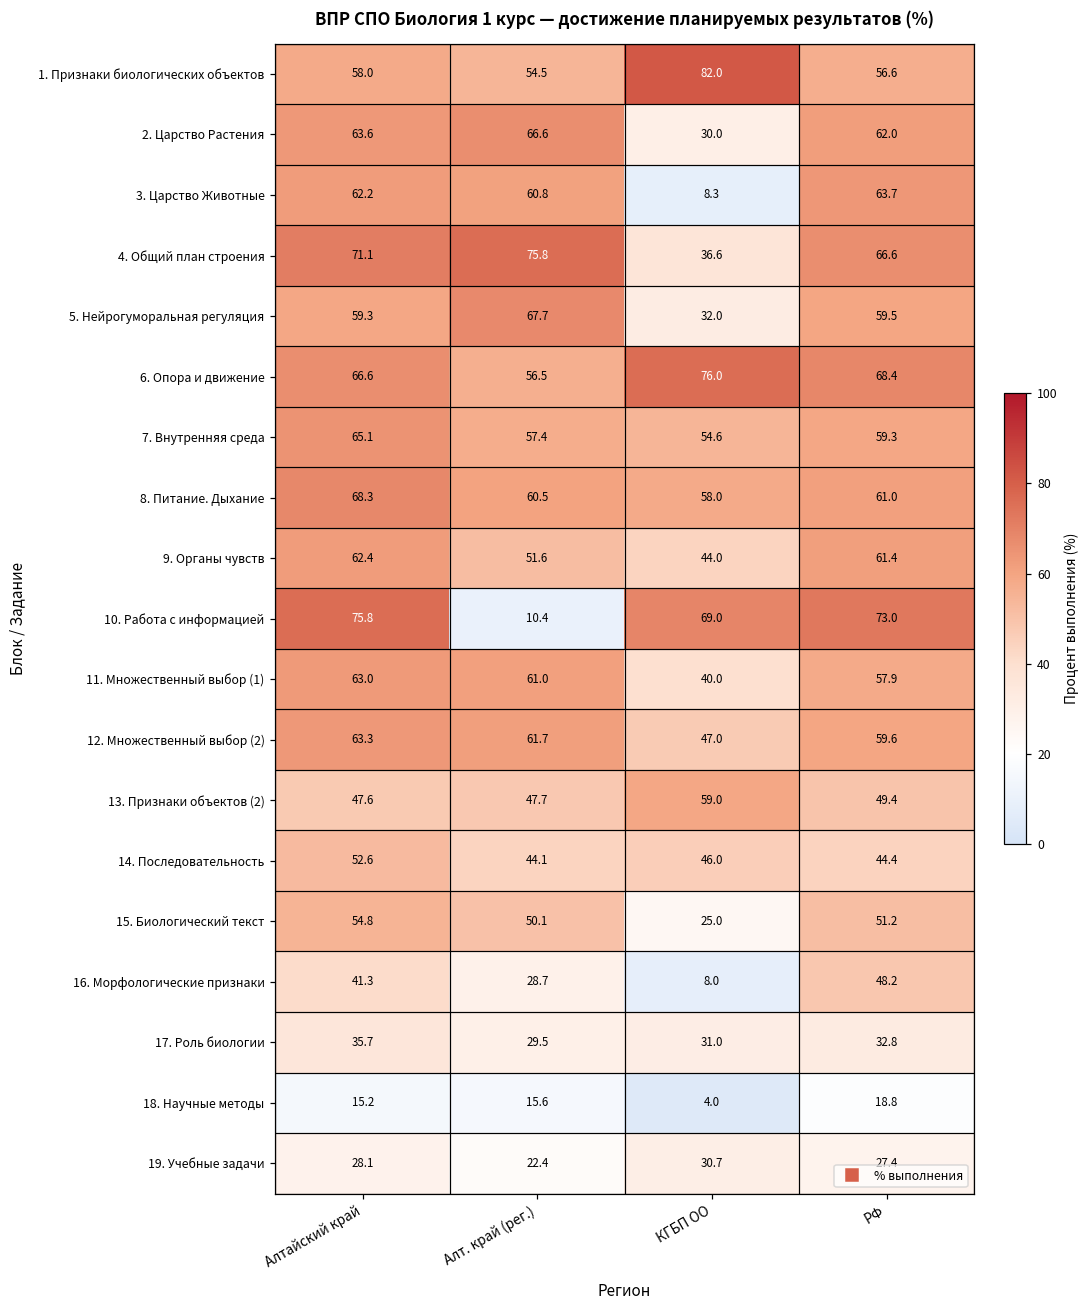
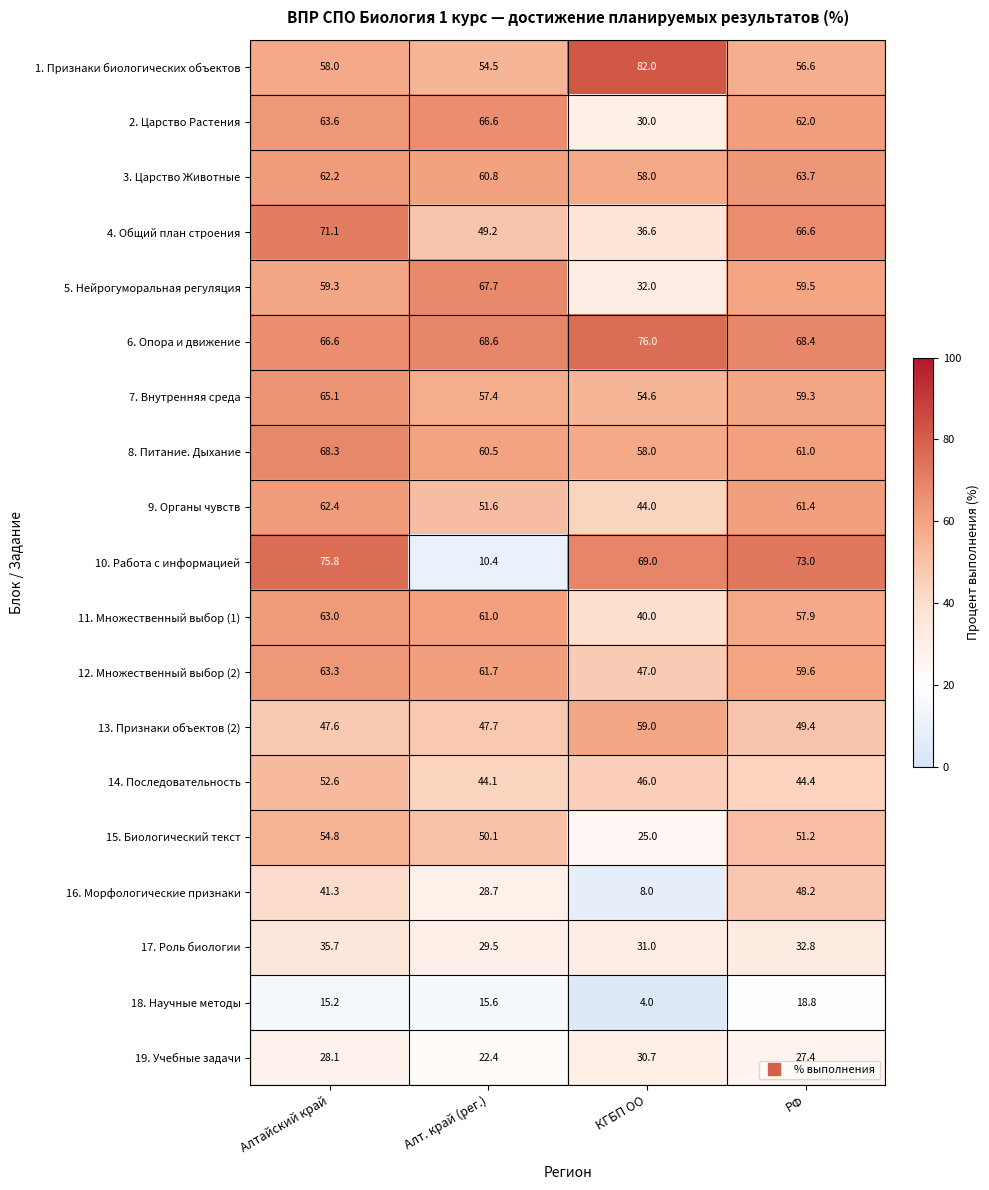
3. Царство Животные, КГБП ОО: 8.3 -> 58.0
4. Общий план строения, Алт. край (рег.): 75.8 -> 49.2
6. Опора и движение, Алт. край (рег.): 56.5 -> 68.6
